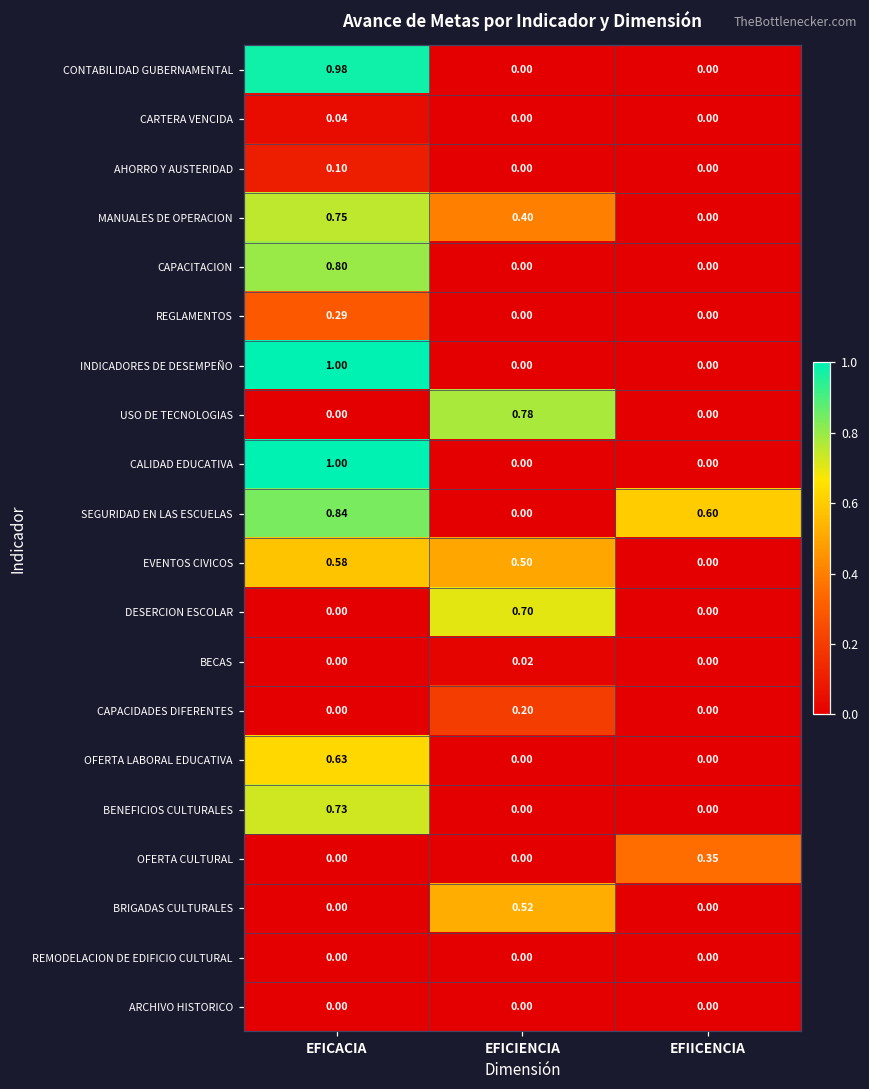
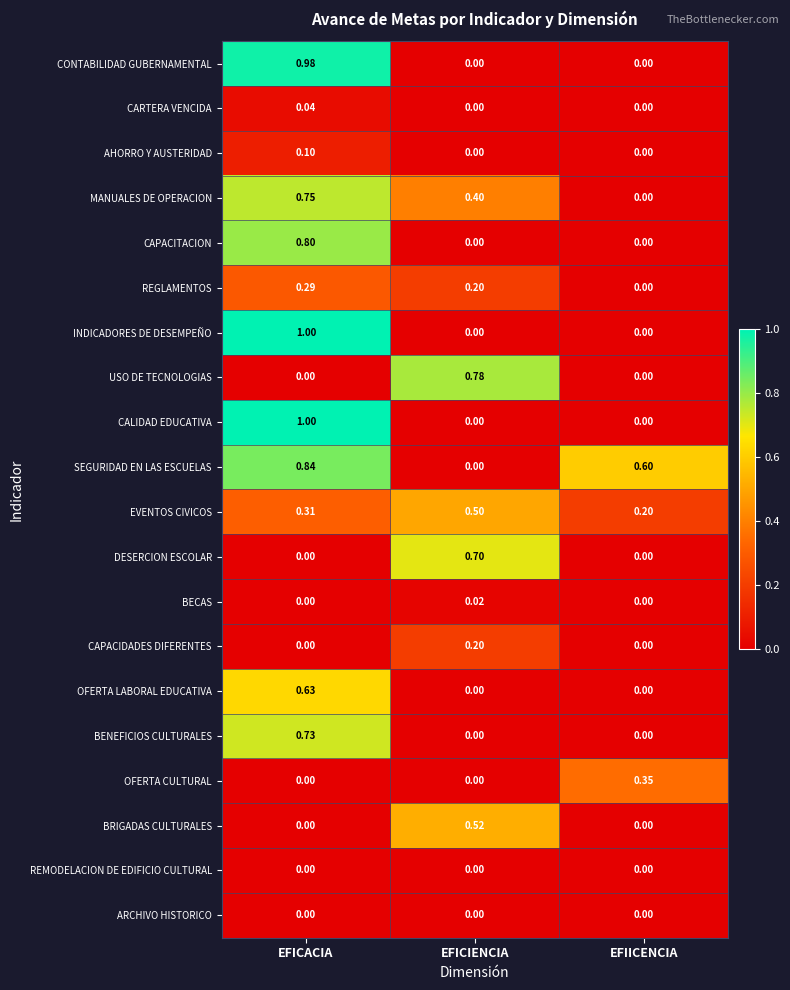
REGLAMENTOS, EFICIENCIA: 0.00 -> 0.20
EVENTOS CIVICOS, EFICACIA: 0.58 -> 0.31
EVENTOS CIVICOS, EFIICENCIA: 0.00 -> 0.20
